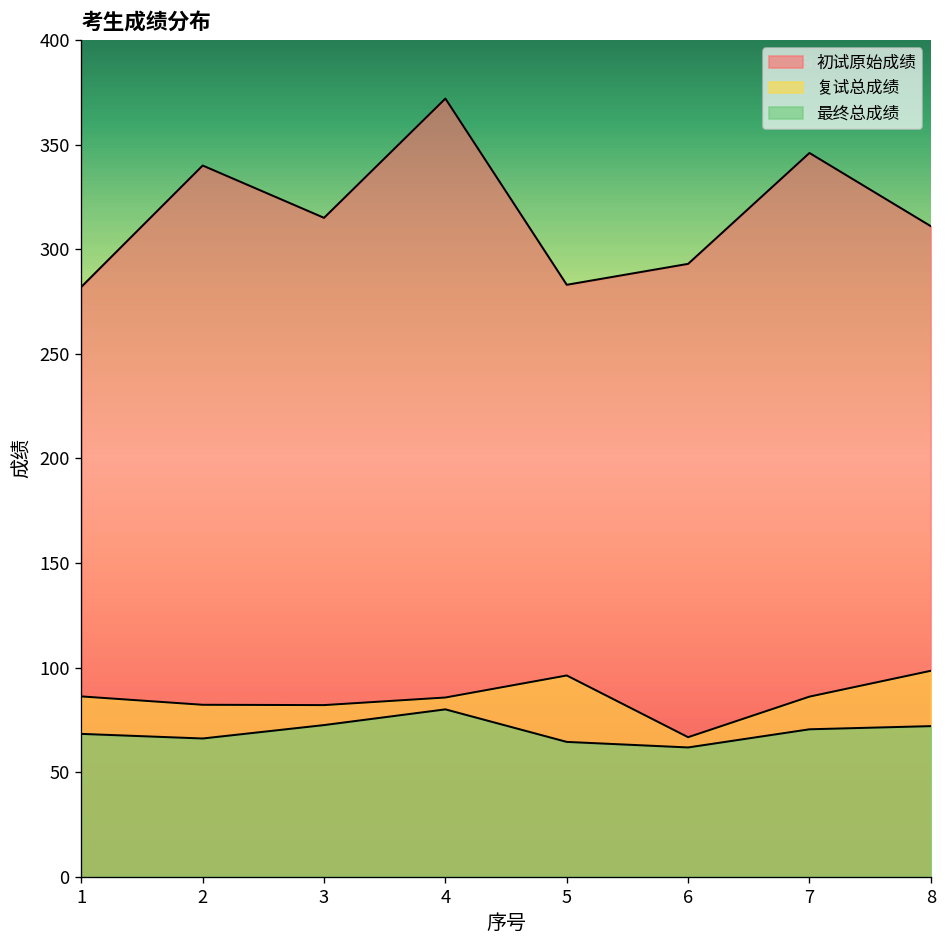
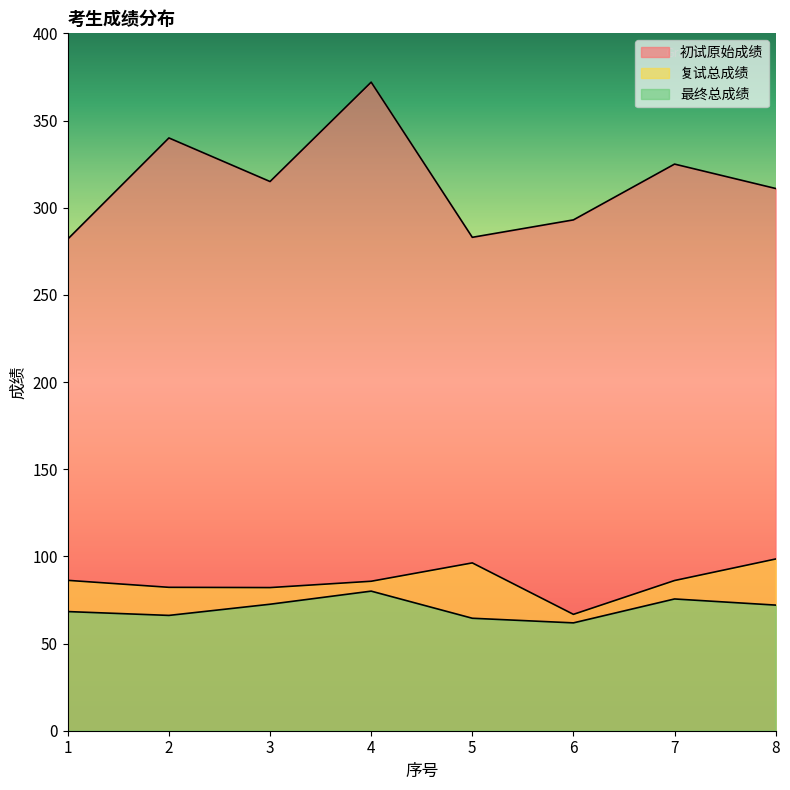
初试原始成绩, 7: 346 -> 325
最终总成绩, 7: 71 -> 76
